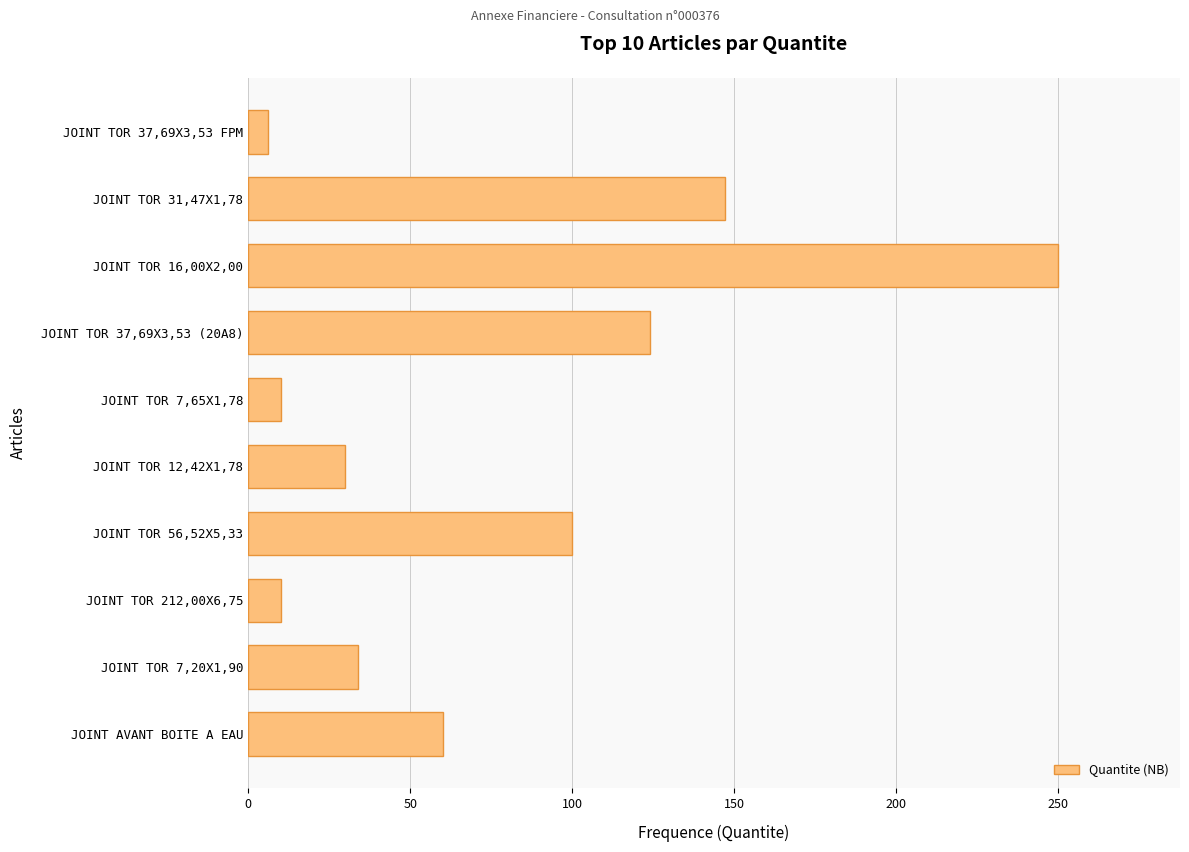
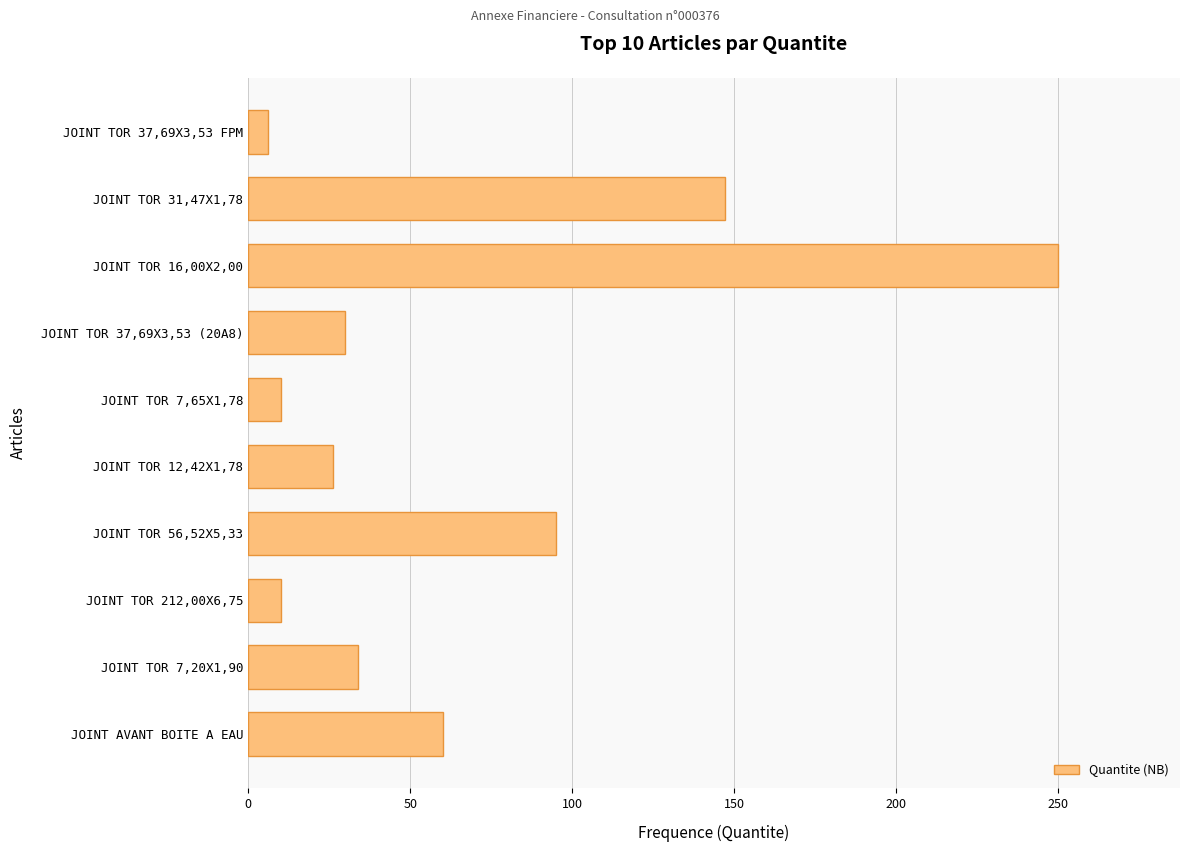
JOINT TOR 37,69X3,53 (20A8): 124 -> 30
JOINT TOR 12,42X1,78: 30 -> 26
JOINT TOR 56,52X5,33: 100 -> 95
